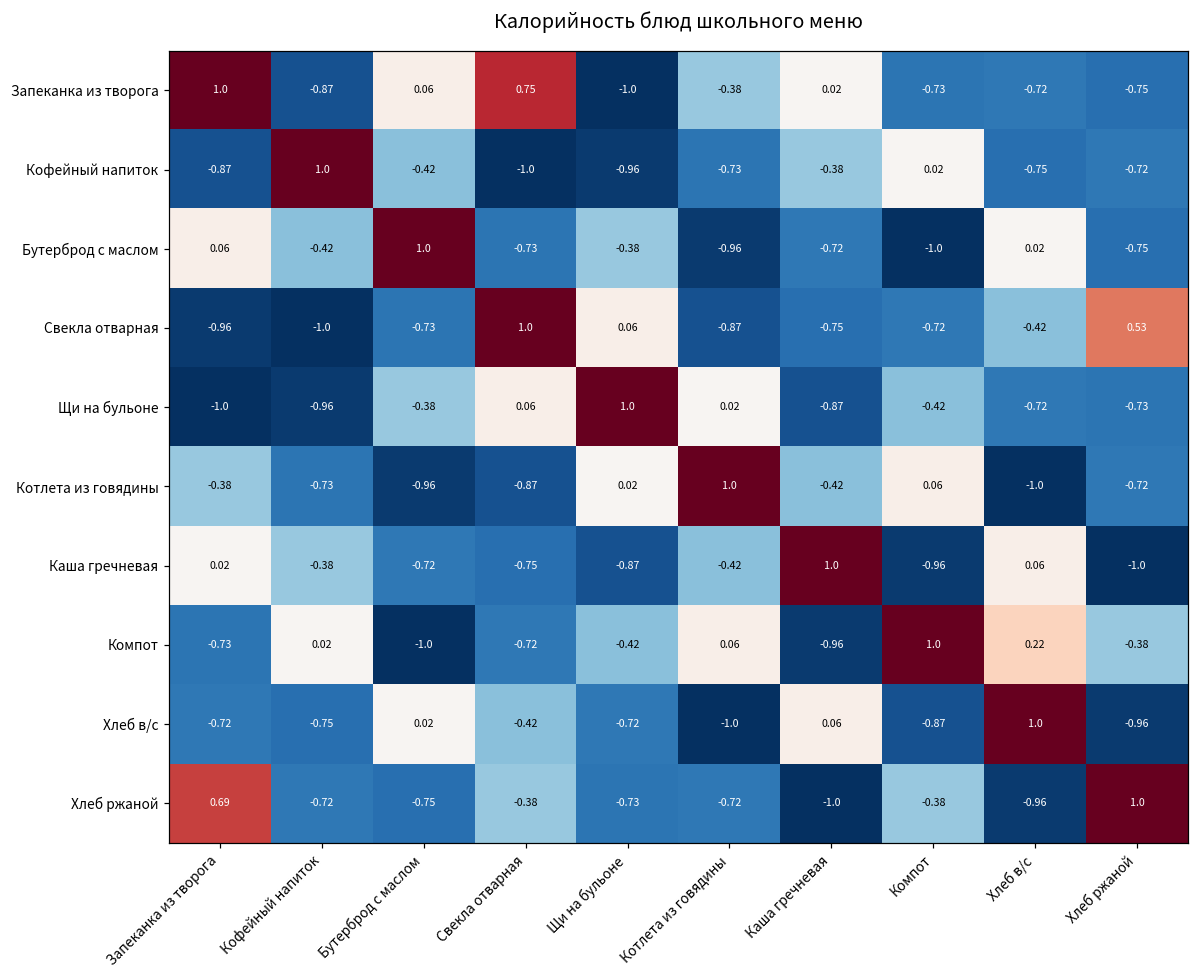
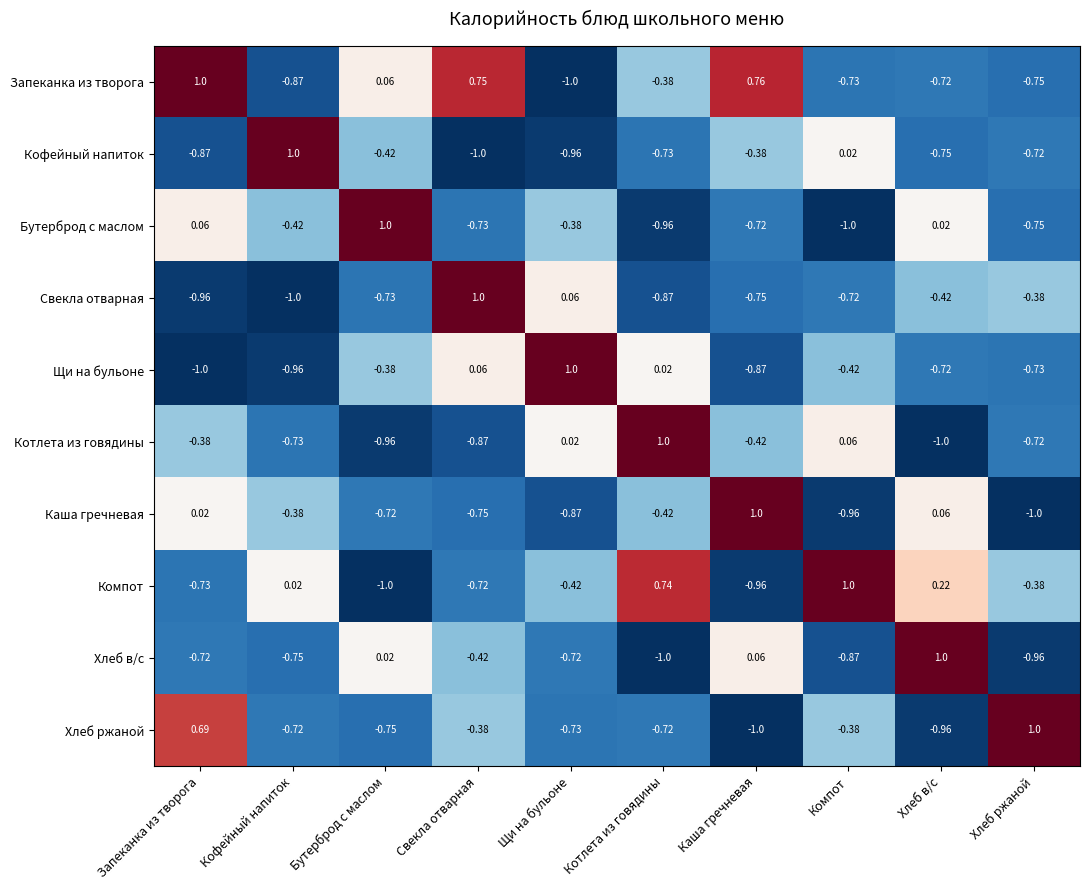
Запеканка из творога, Каша гречневая: 0.02 -> 0.76
Свекла отварная, Хлеб ржаной: 0.53 -> -0.38
Компот, Котлета из говядины: 0.06 -> 0.74
